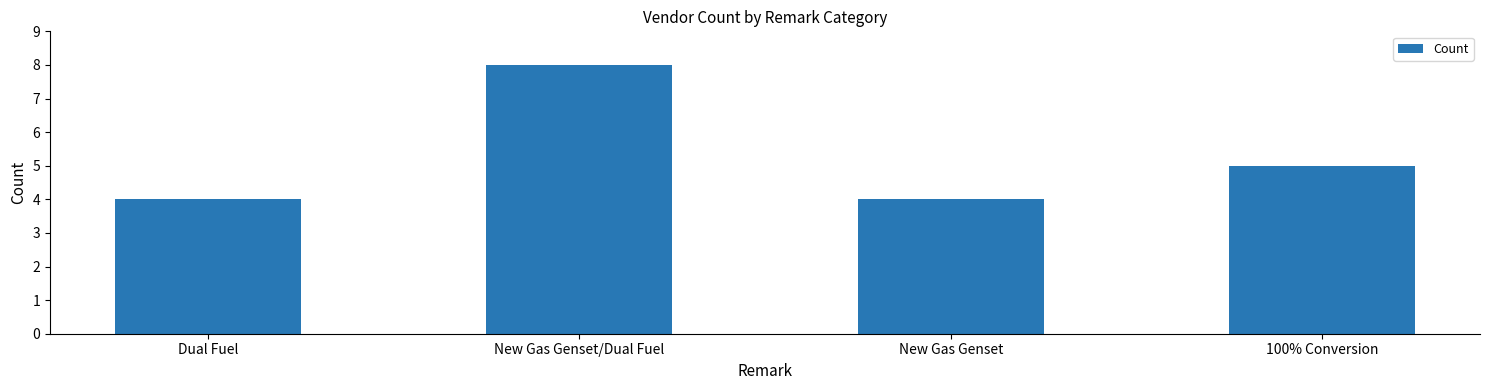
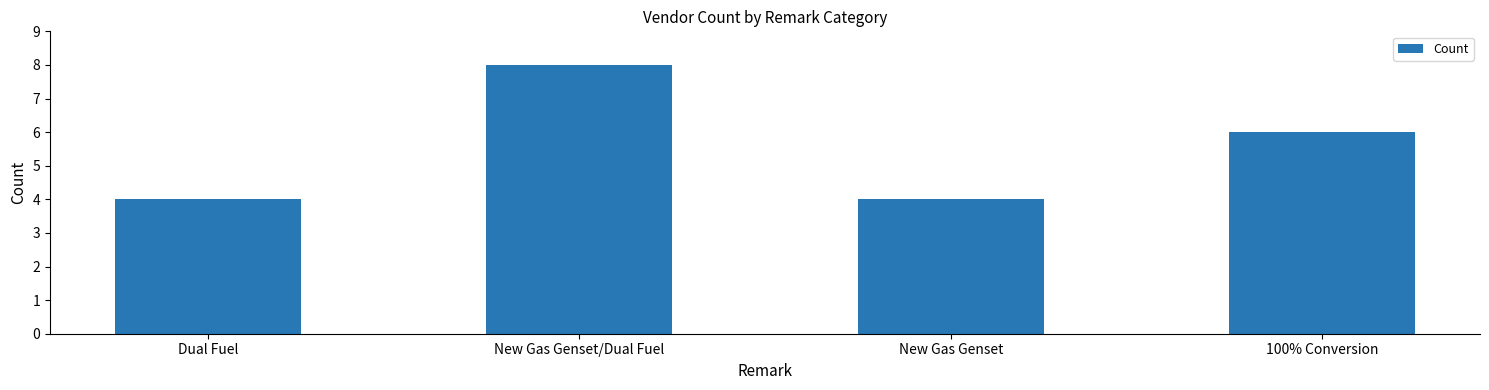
100% Conversion: 5 -> 6
